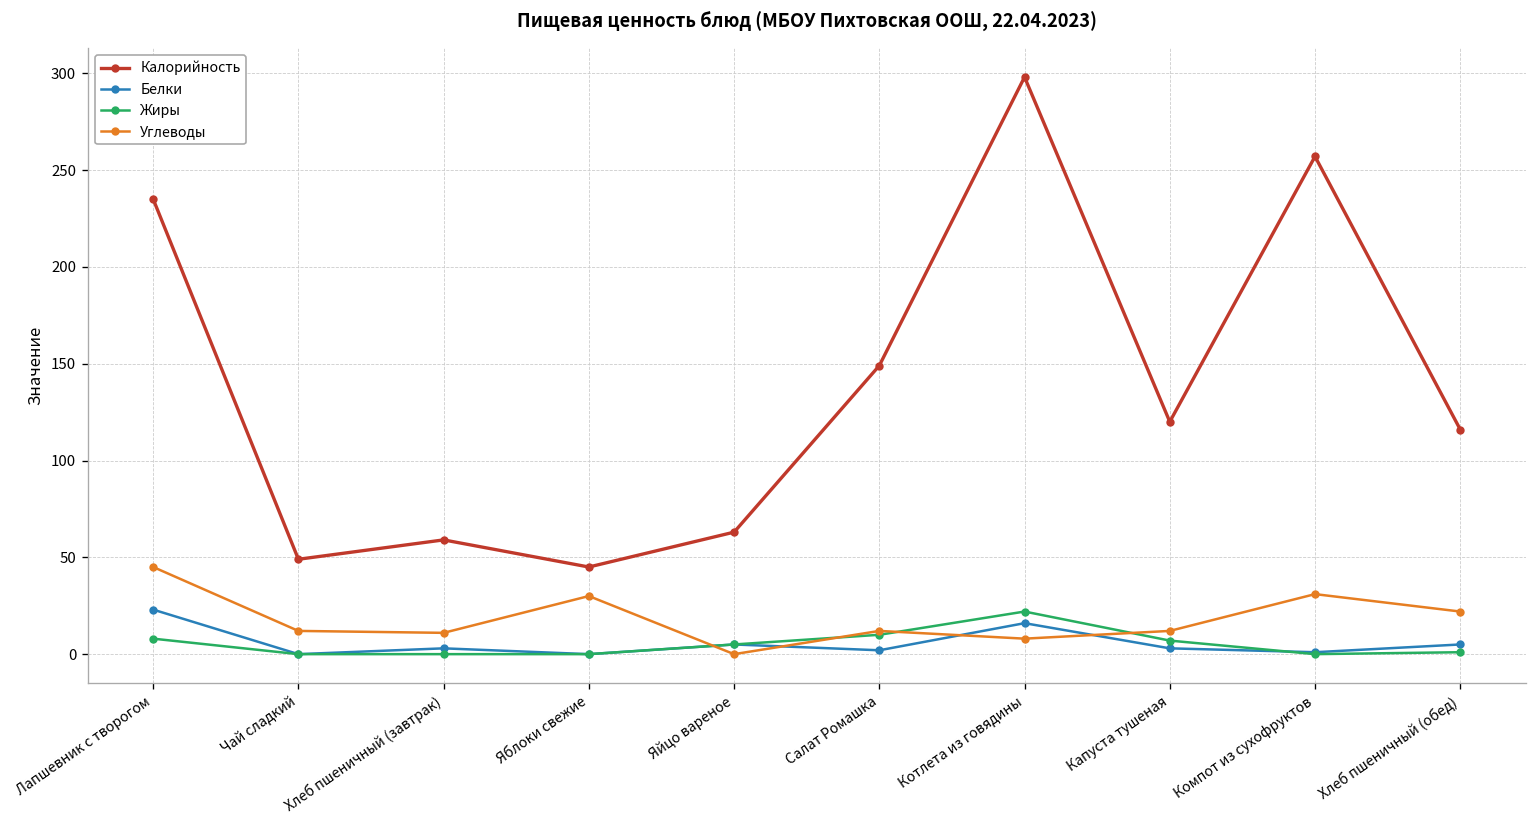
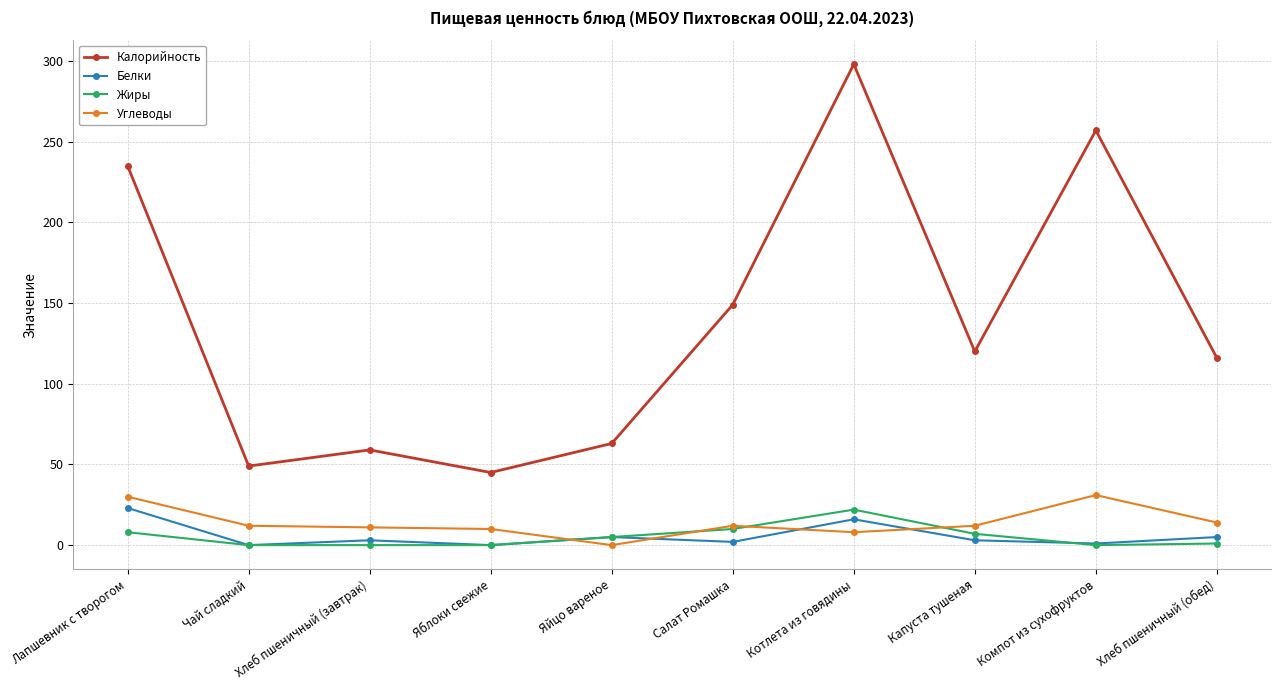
Углеводы, Лапшевник с творогом: 45 -> 30
Углеводы, Яблоки свежие: 30 -> 10
Углеводы, Хлеб пшеничный (обед): 22 -> 14
